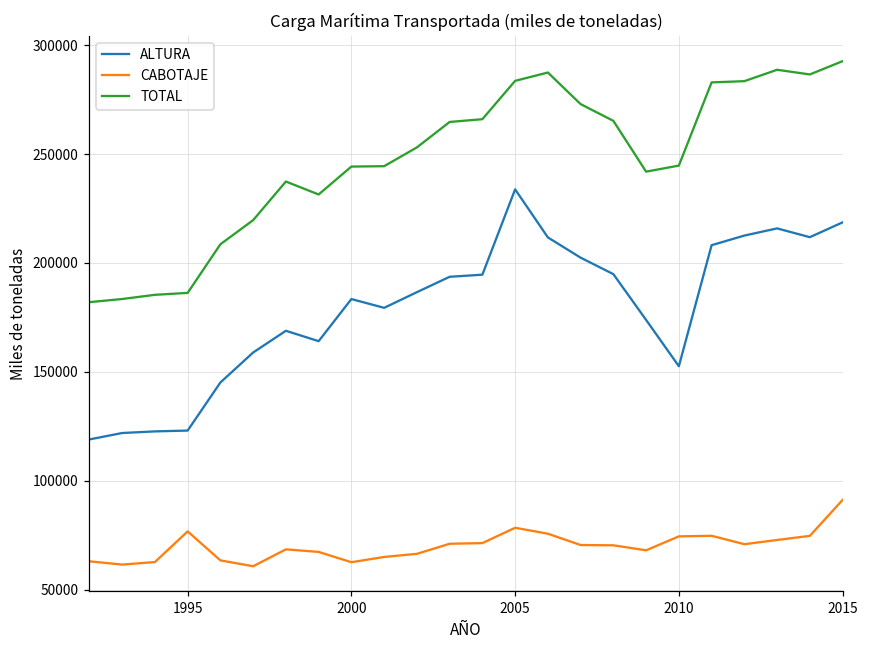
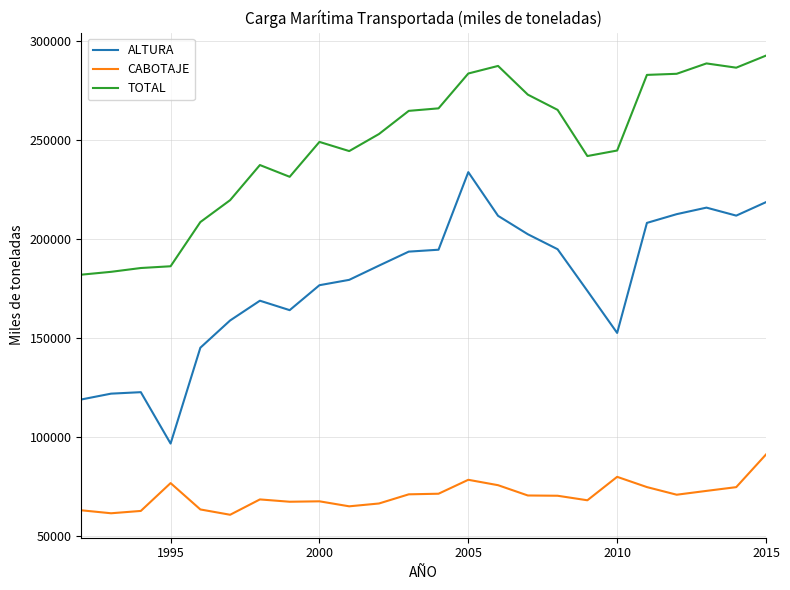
ALTURA, 1995: 123000 -> 97000
ALTURA, 2000: 183000 -> 177000
CABOTAJE, 2000: 63000 -> 68000
TOTAL, 2000: 244000 -> 249000
CABOTAJE, 2010: 74000 -> 80000
